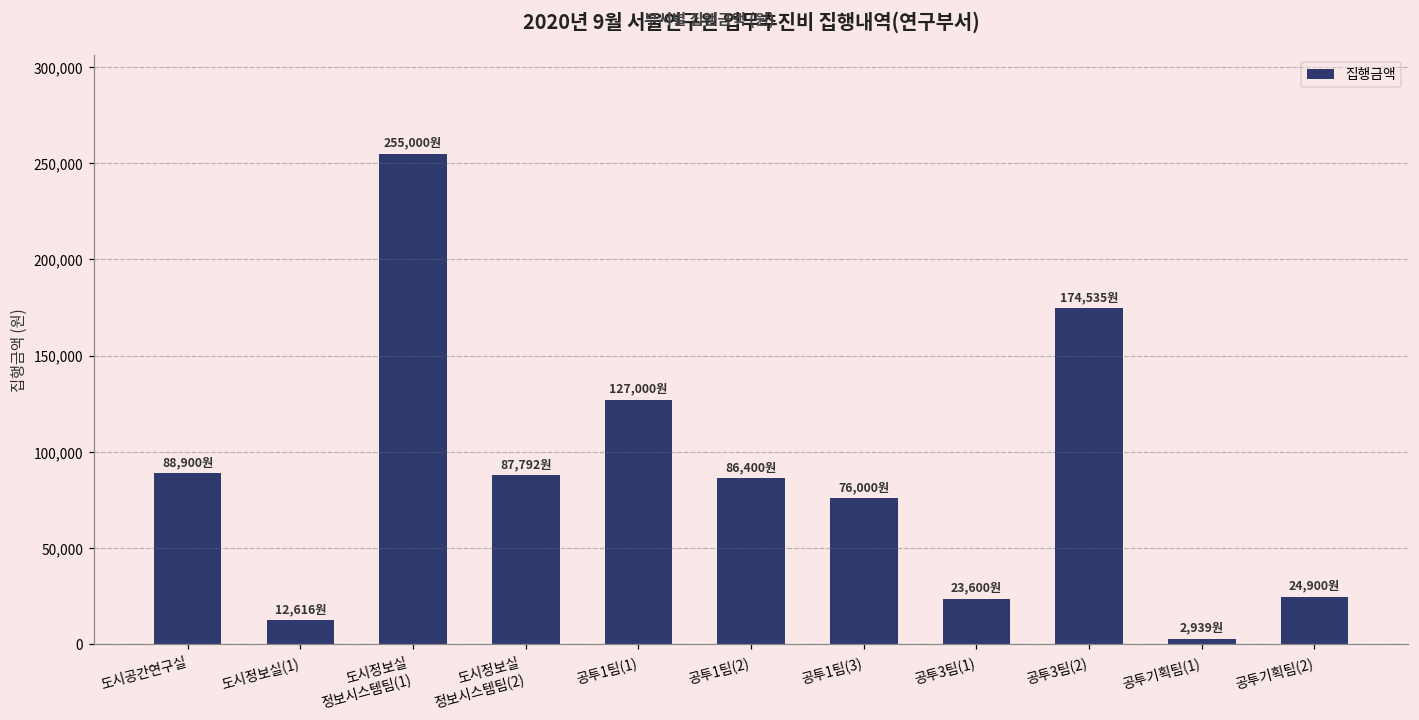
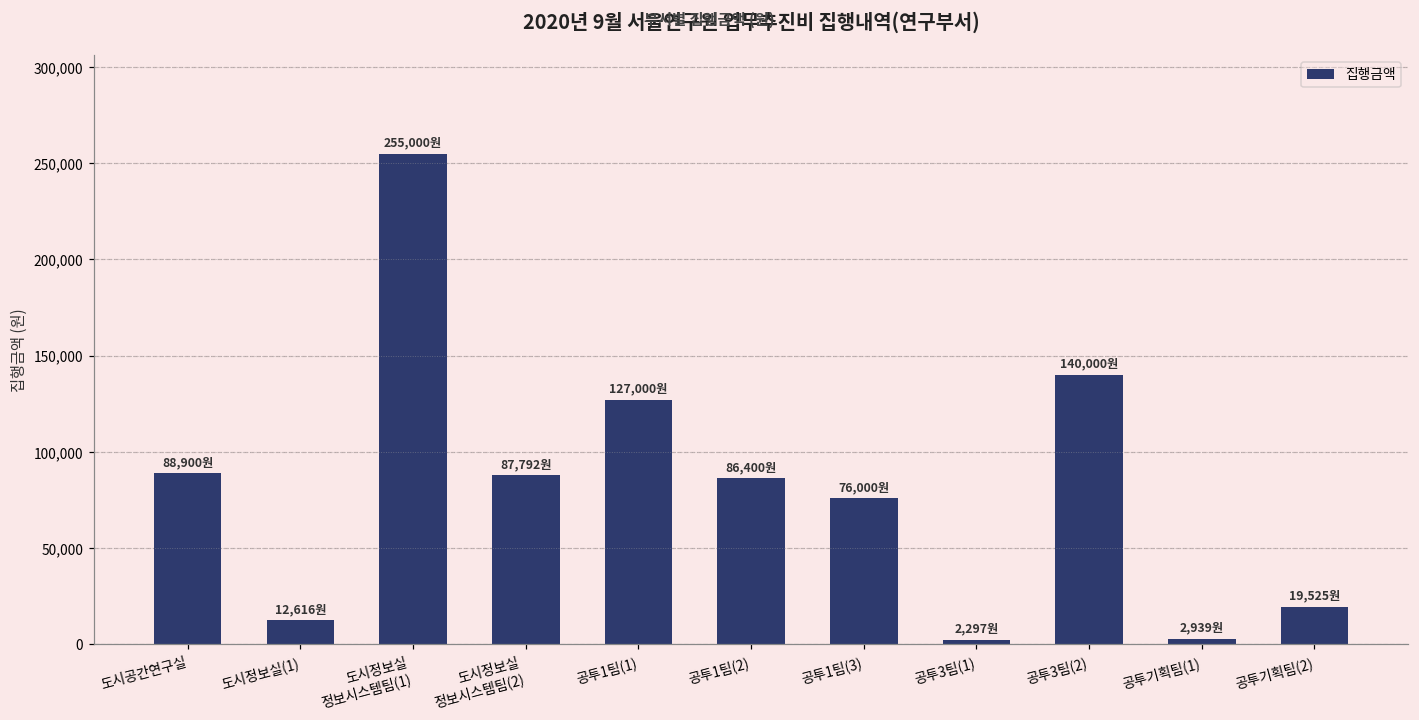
공투3팀(1): 23,600원 -> 2,297원
공투3팀(2): 174,535원 -> 140,000원
공투기획팀(2): 24,900원 -> 19,525원
